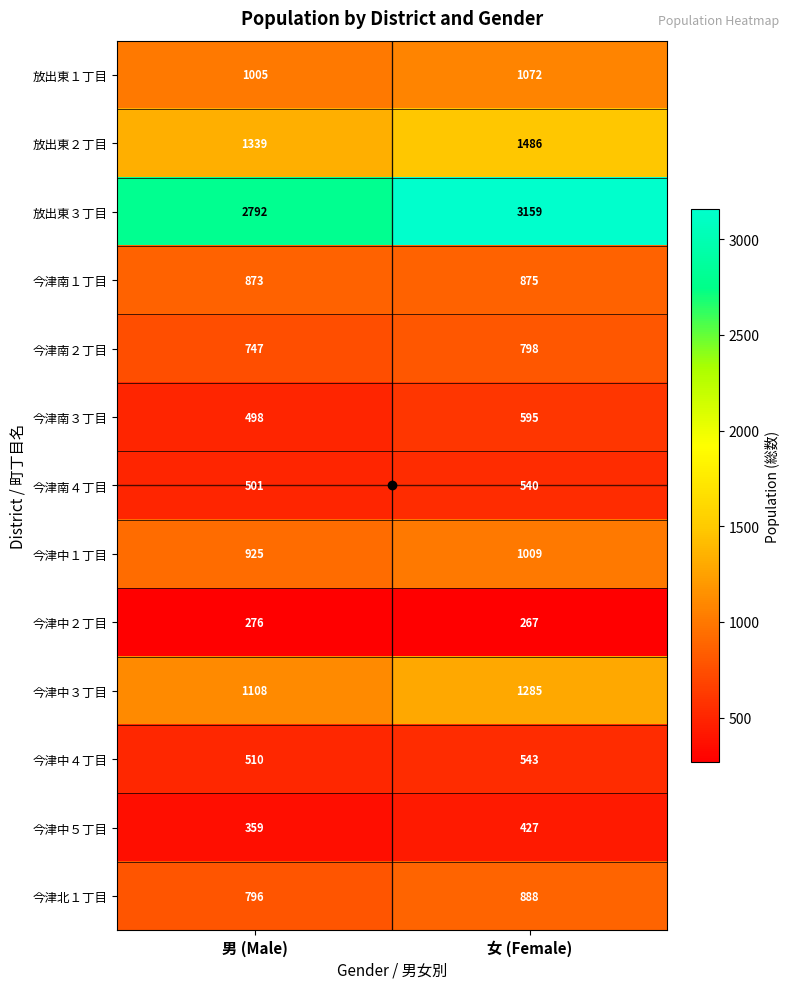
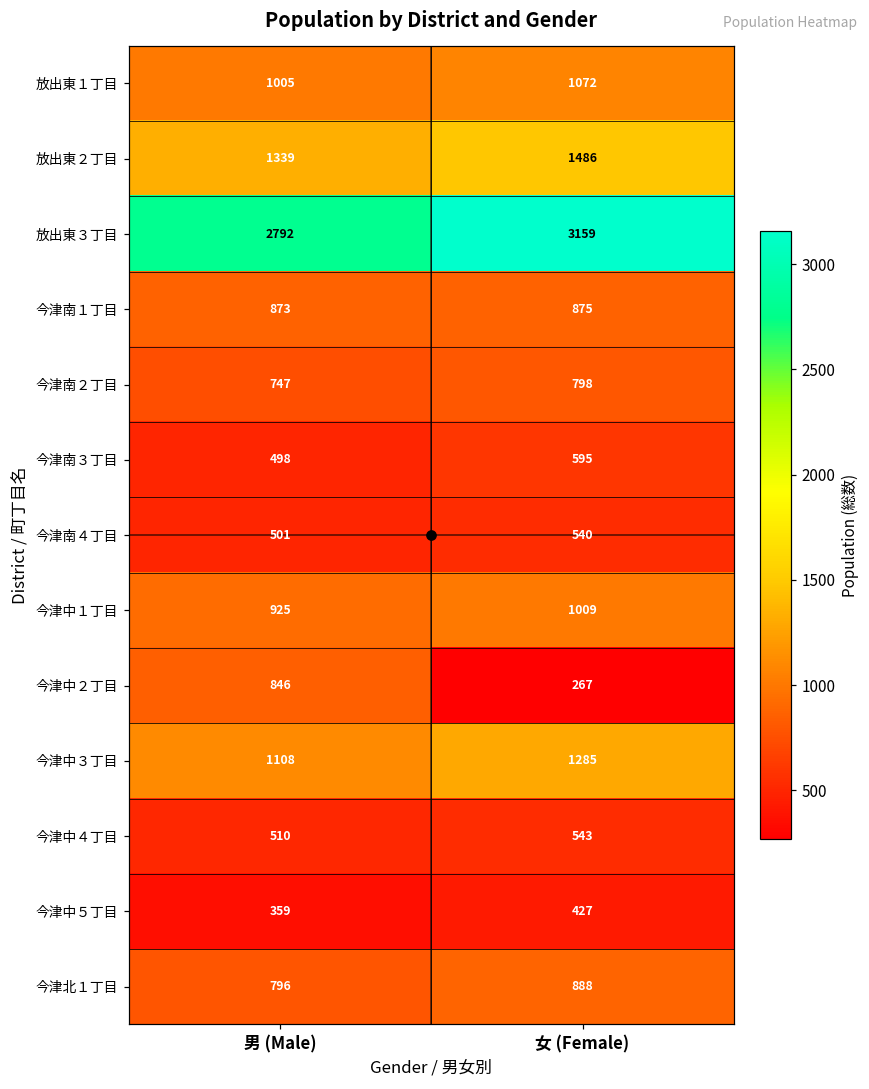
今津中２丁目, 男 (Male): 276 -> 846
